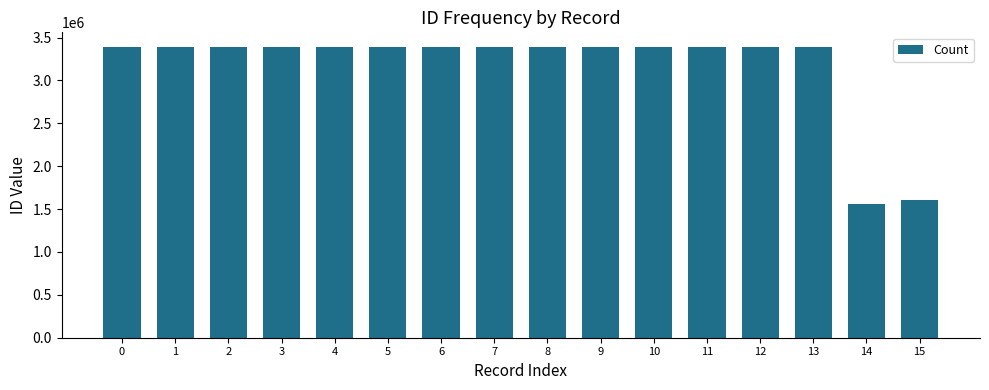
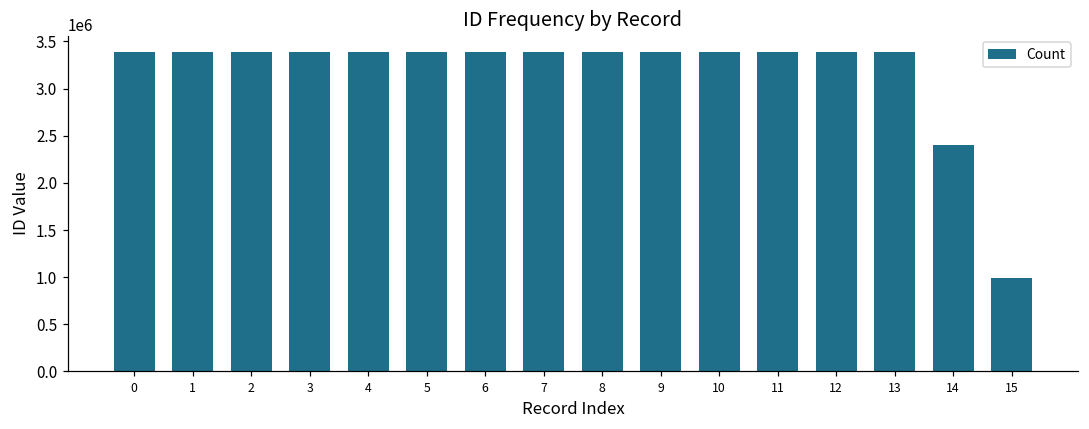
14: 1600000 -> 2400000
15: 1600000 -> 1000000
